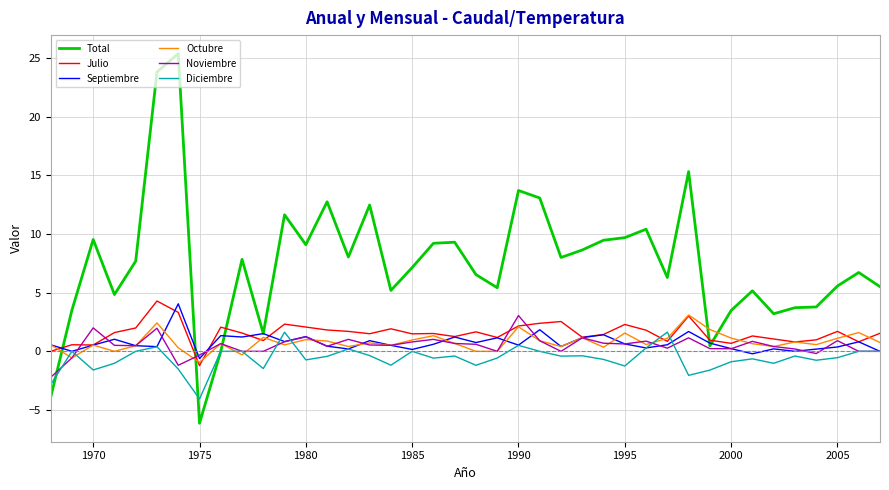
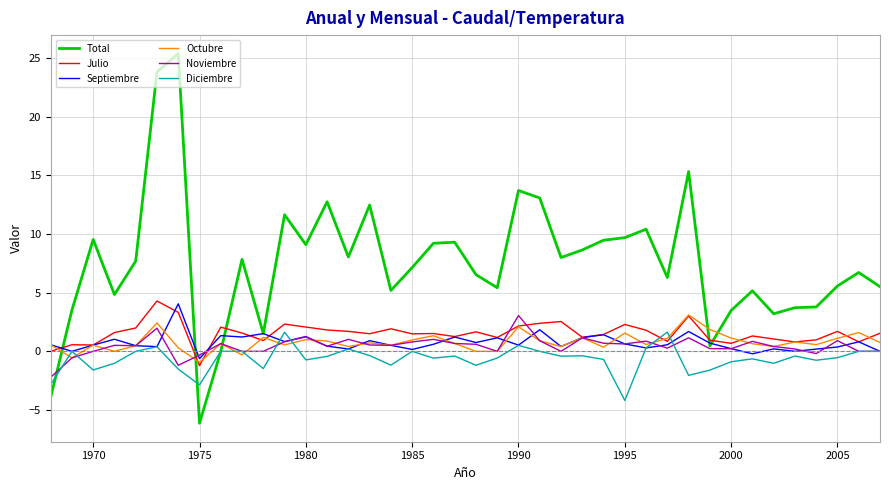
Noviembre, 1970: 2 -> 0
Diciembre, 1975: -4.1 -> -2.9
Diciembre, 1995: -1.3 -> -4.2
